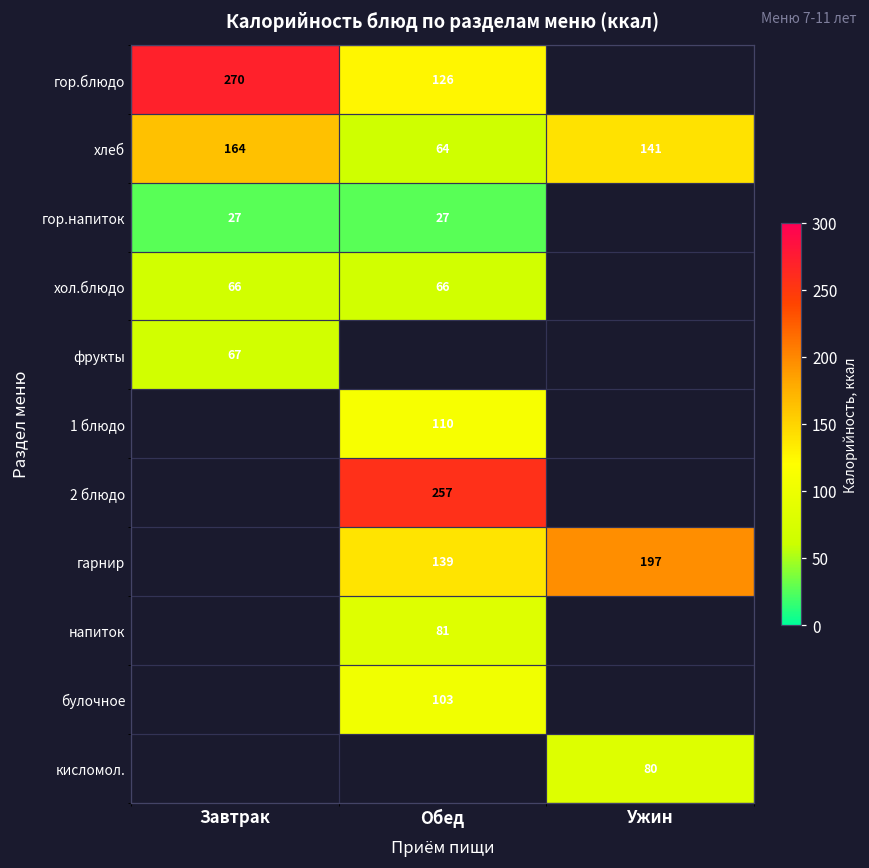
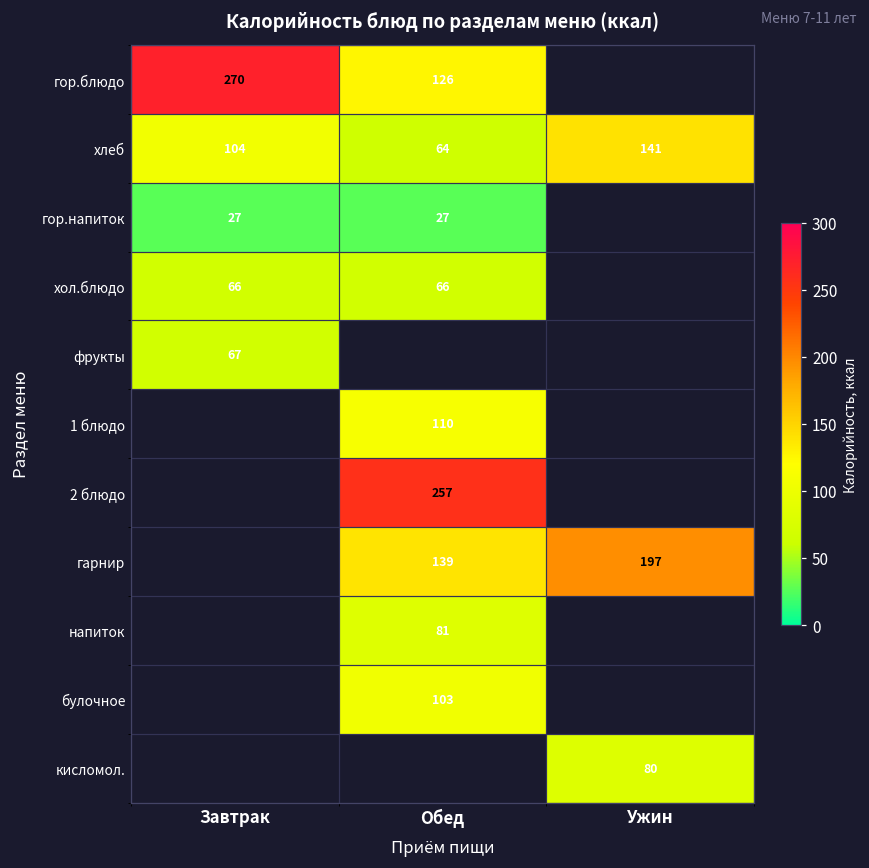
хлеб, Завтрак: 164 -> 104
